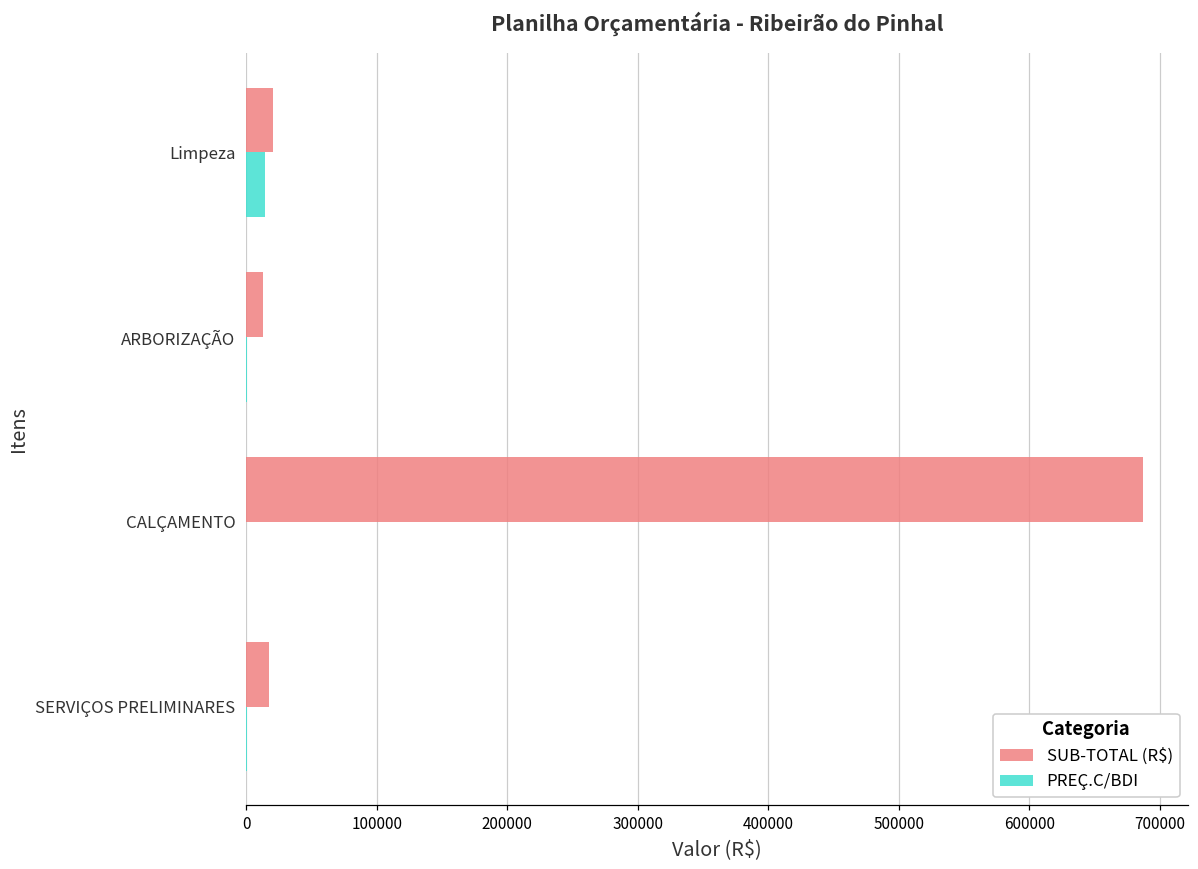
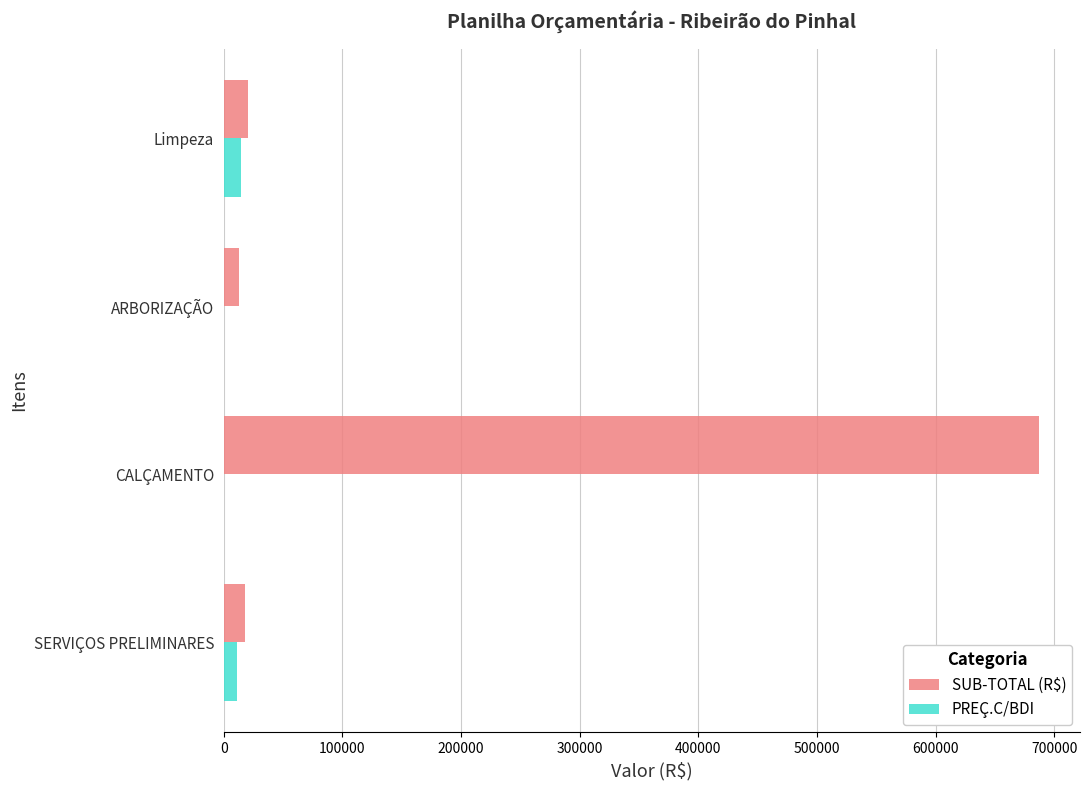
PREÇ.C/BDI, SERVIÇOS PRELIMINARES: 1000 -> 11000
